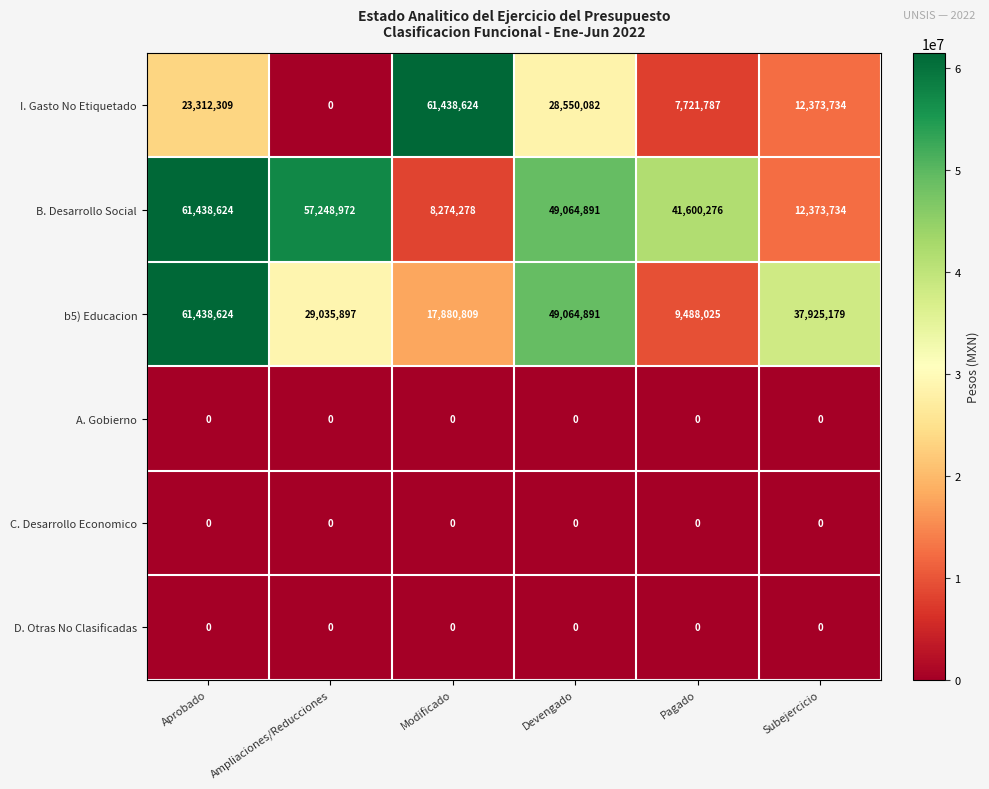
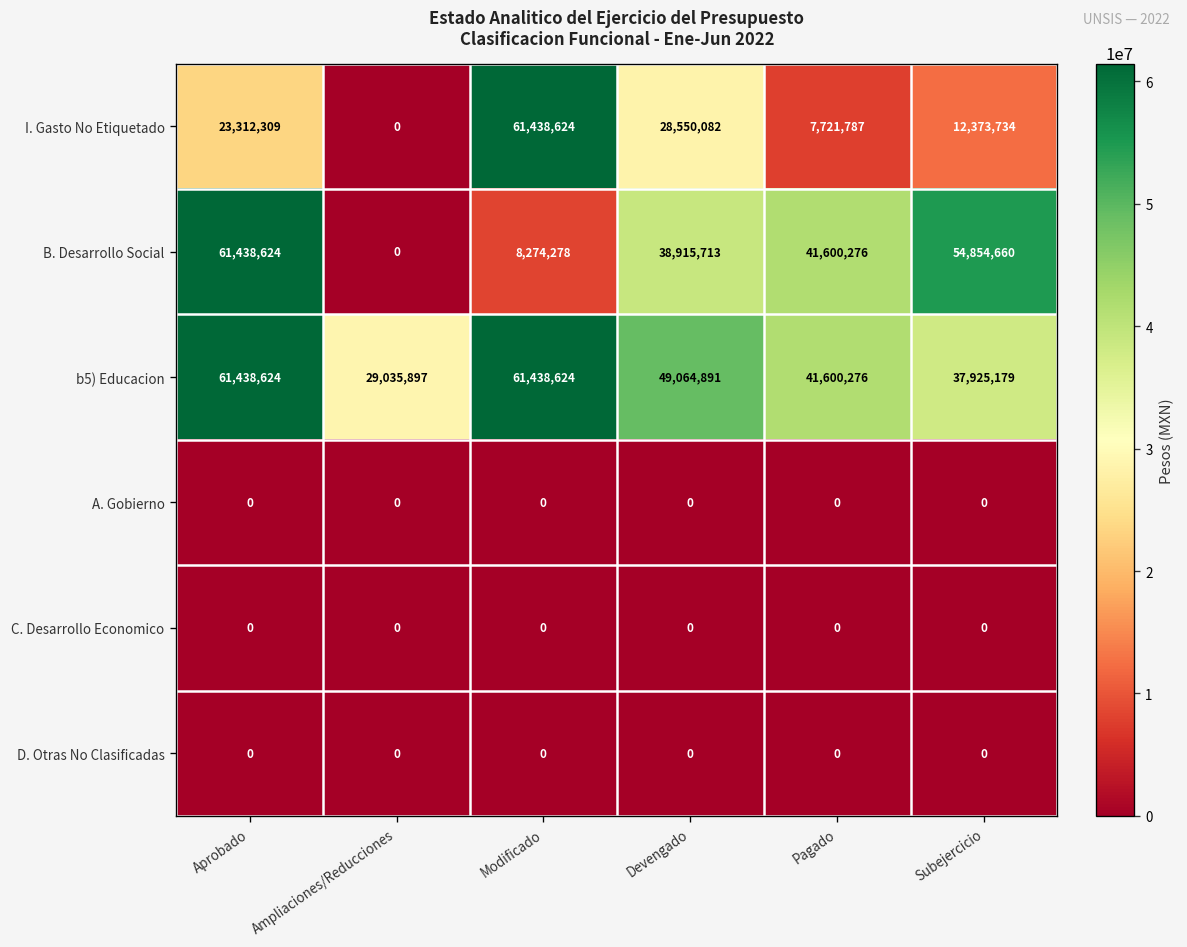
B. Desarrollo Social, Ampliaciones/Reducciones: 57,248,972 -> 0
B. Desarrollo Social, Devengado: 49,064,891 -> 38,915,713
B. Desarrollo Social, Subejercicio: 12,373,734 -> 54,854,660
b5) Educacion, Modificado: 17,880,809 -> 61,438,624
b5) Educacion, Pagado: 9,488,025 -> 41,600,276
